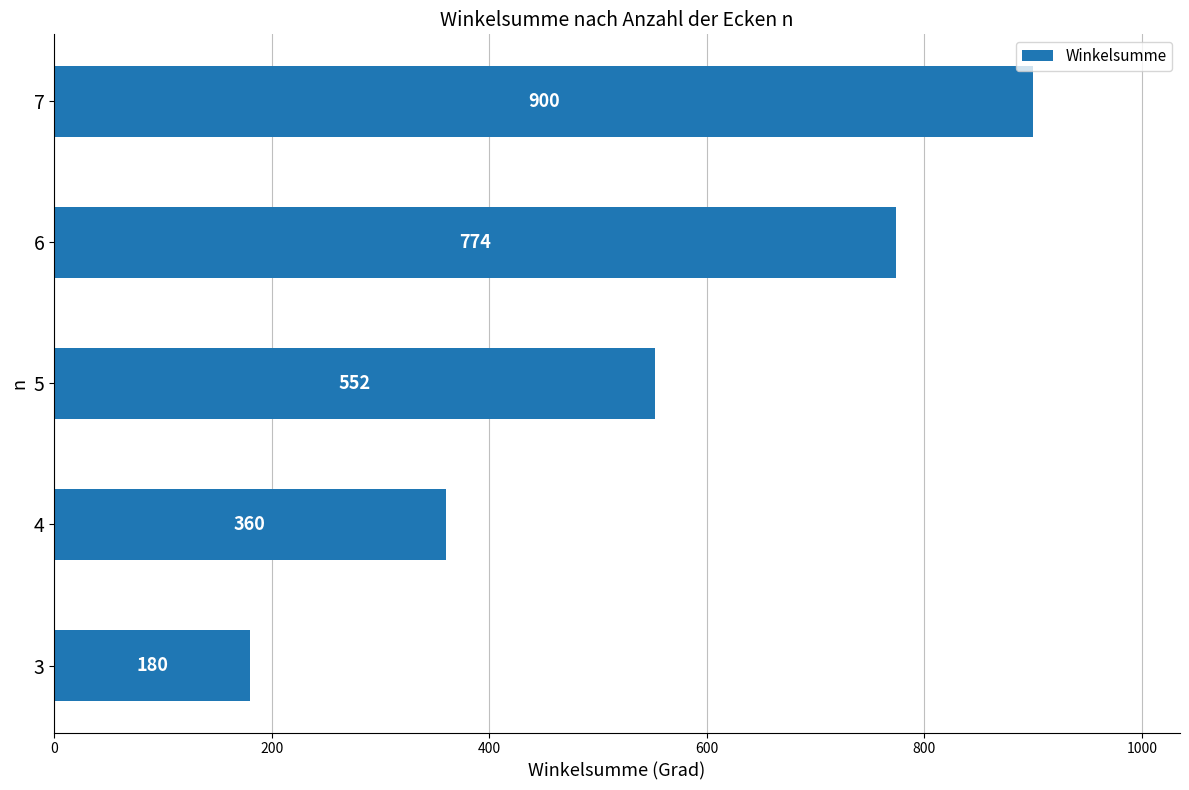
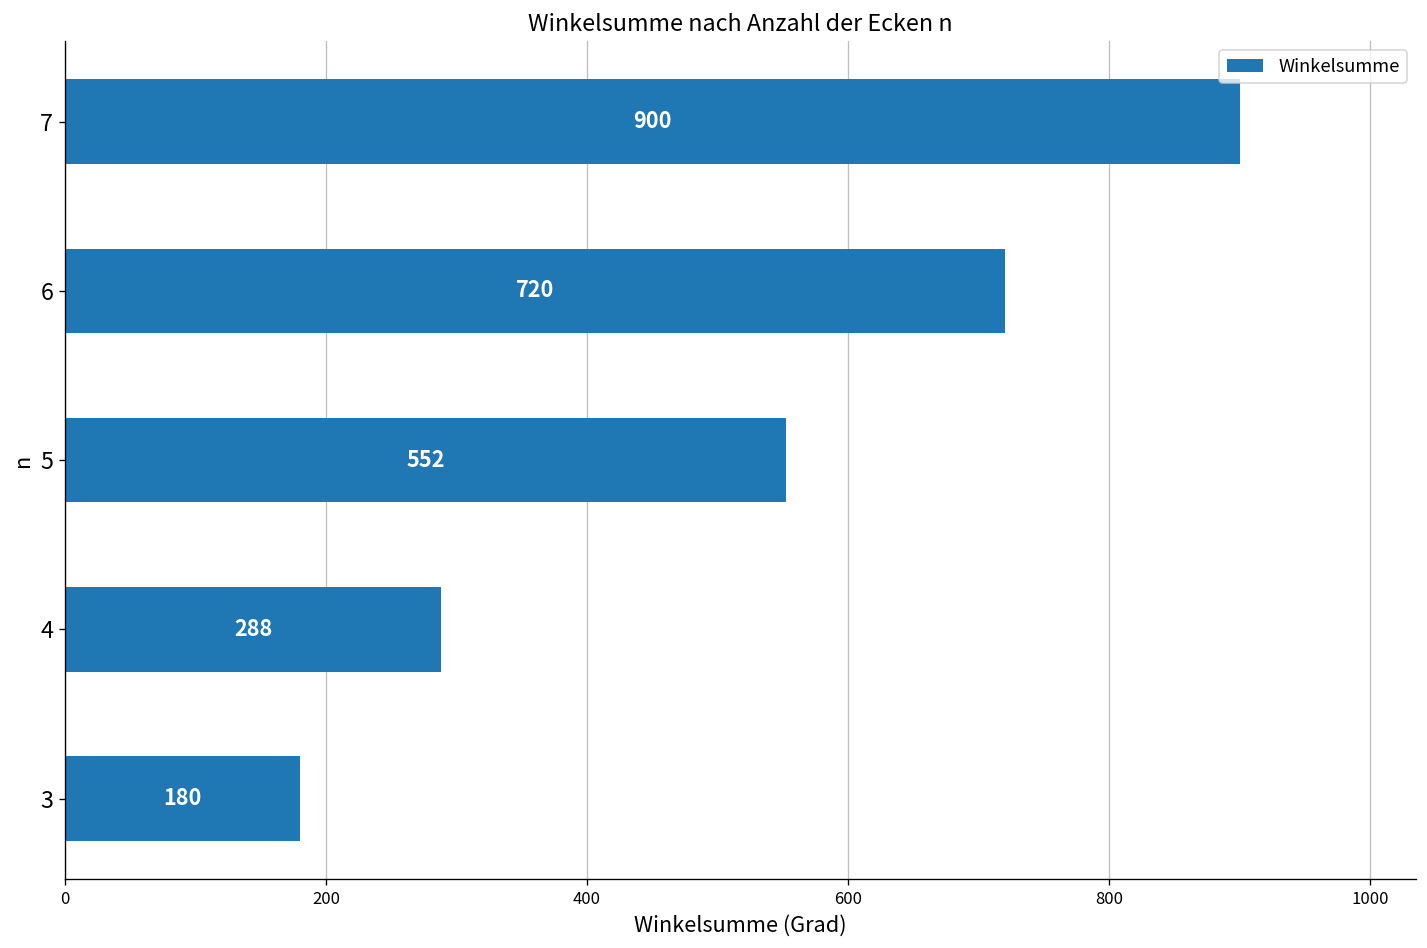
6: 774 -> 720
4: 360 -> 288
